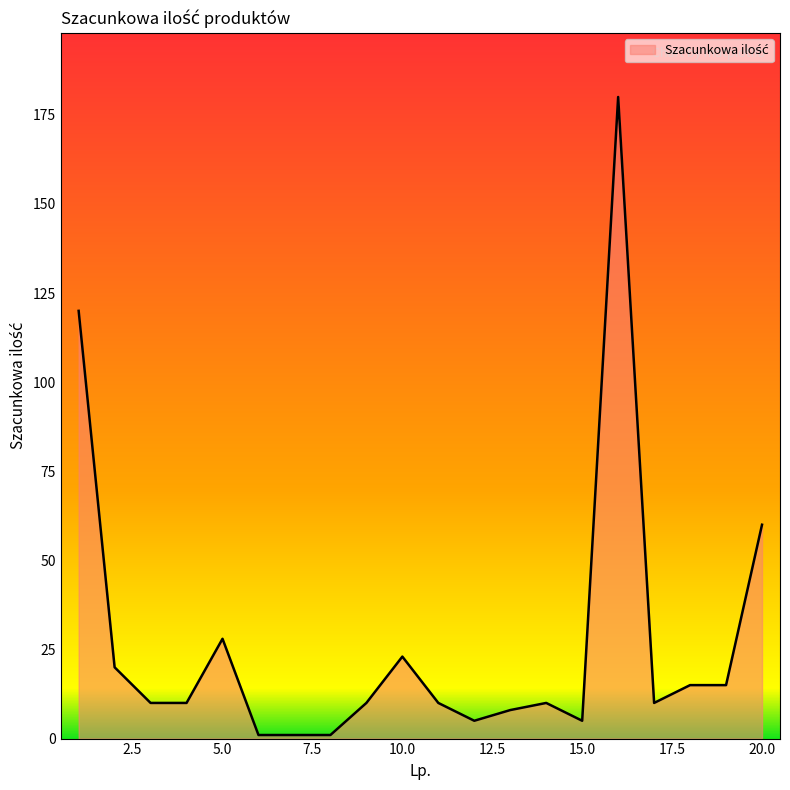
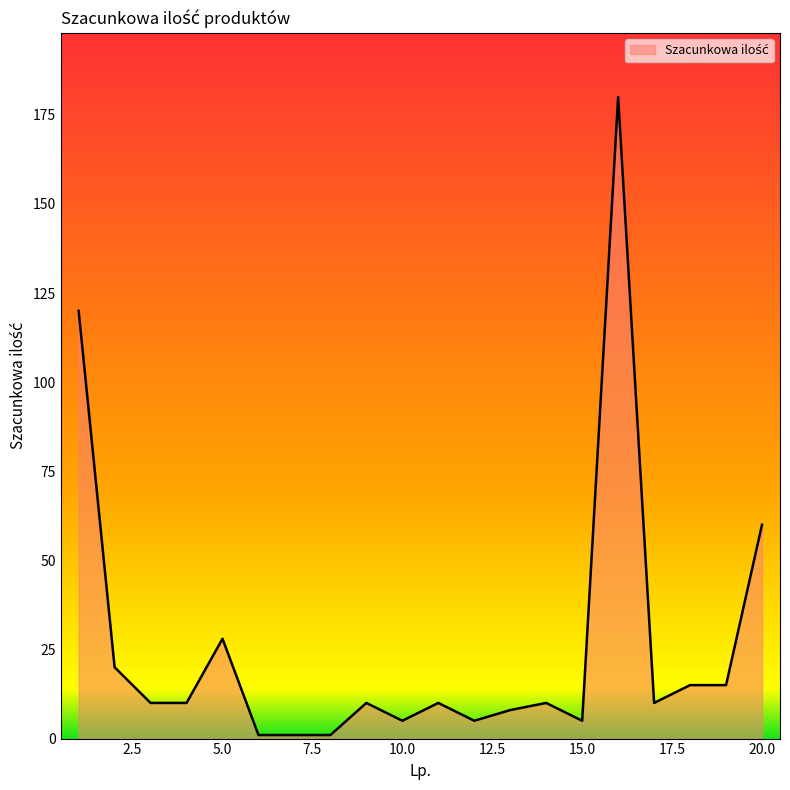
10.0: 23 -> 5
